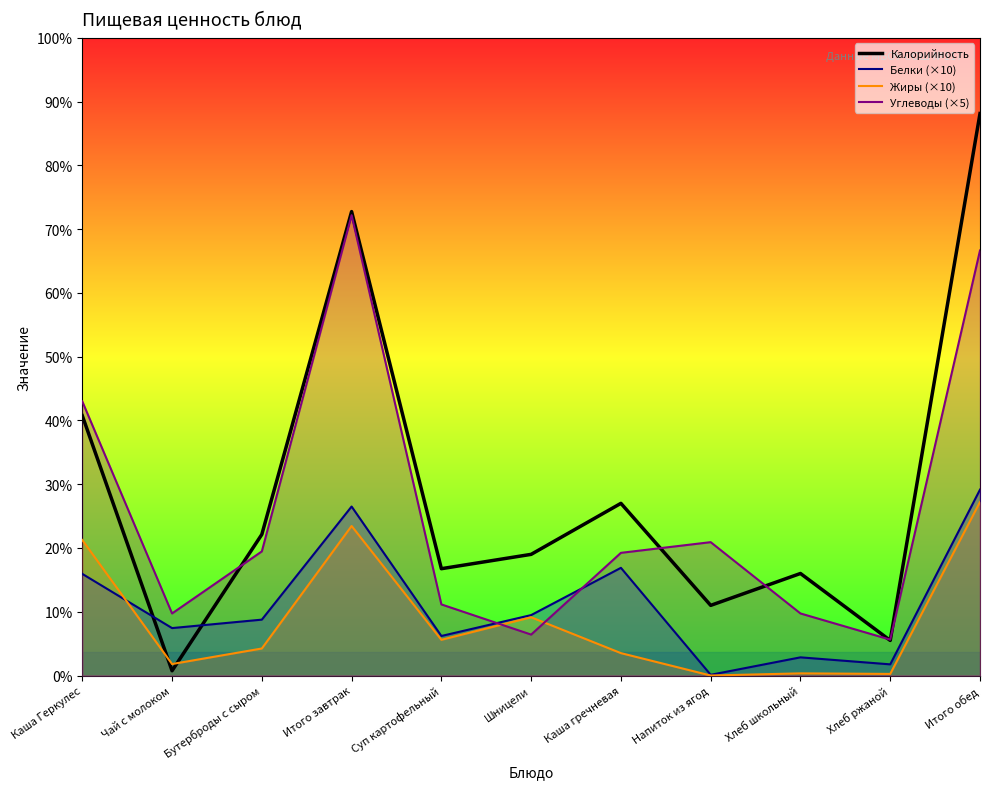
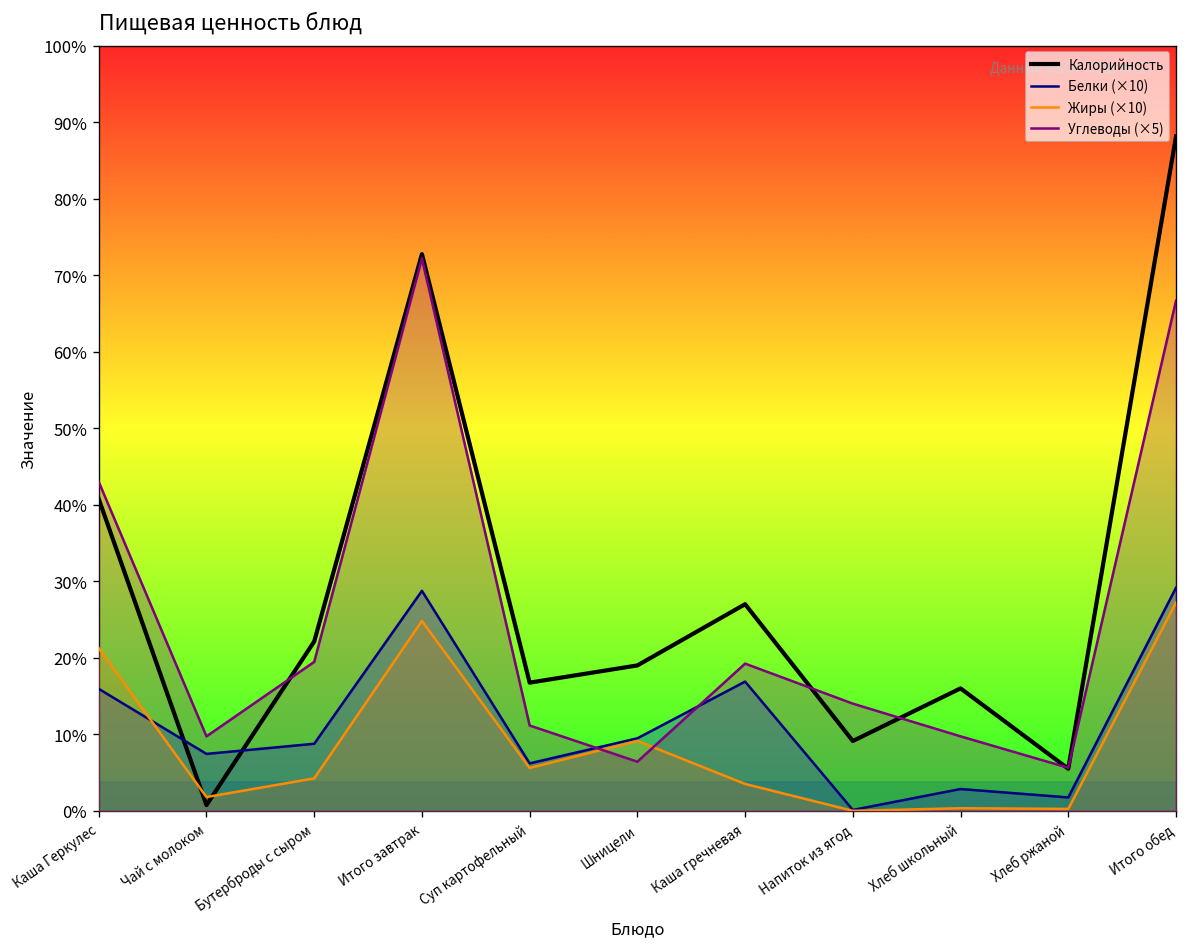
Белки (×10), Итого завтрак: 27% -> 29%
Жиры (×10), Итого завтрак: 23% -> 25%
Калорийность, Напиток из ягод: 11% -> 9%
Углеводы (×5), Напиток из ягод: 21% -> 14%
